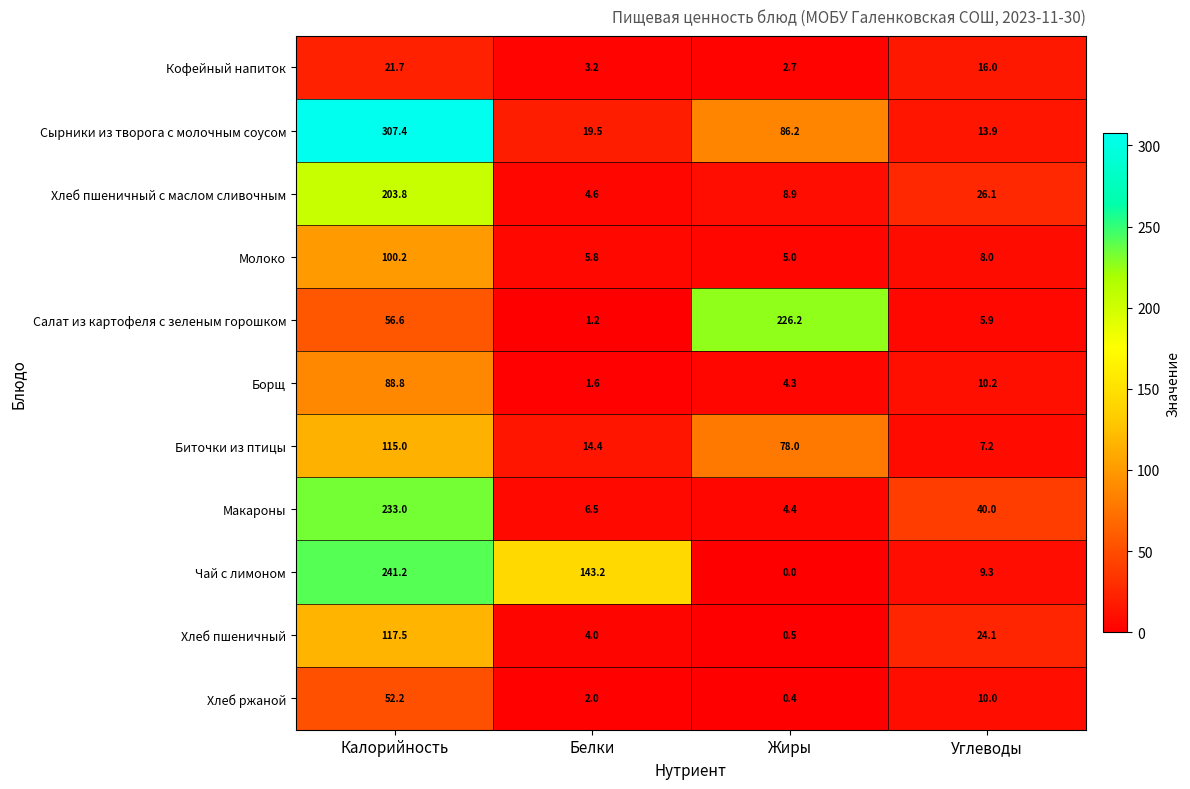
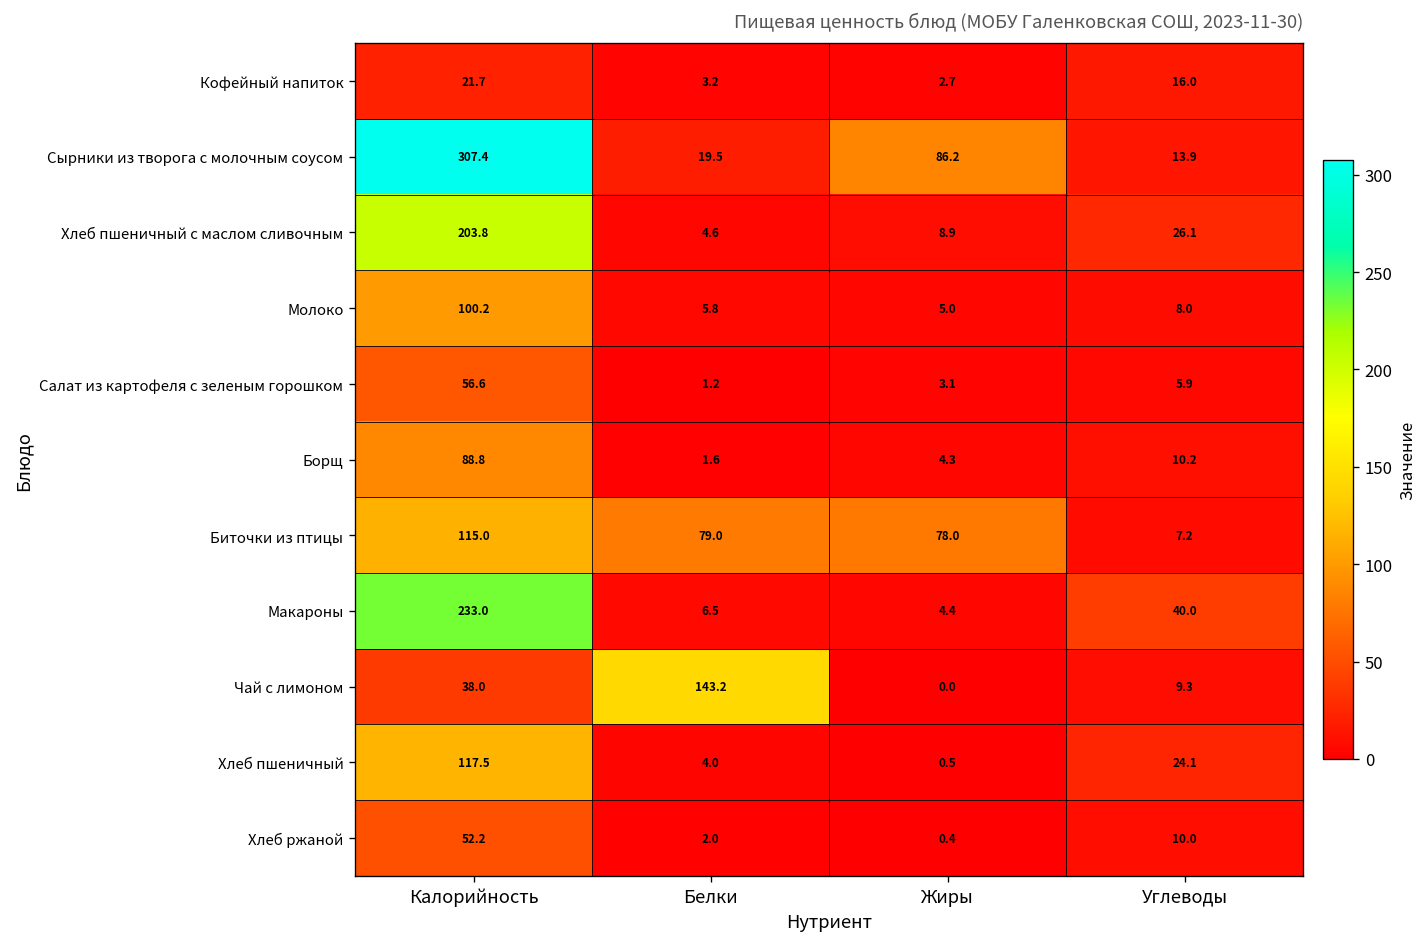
Салат из картофеля с зеленым горошком, Жиры: 226.2 -> 3.1
Биточки из птицы, Белки: 14.4 -> 79.0
Чай с лимоном, Калорийность: 241.2 -> 38.0
